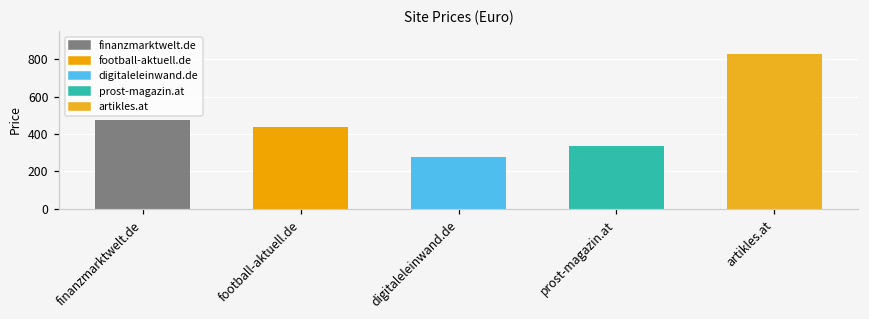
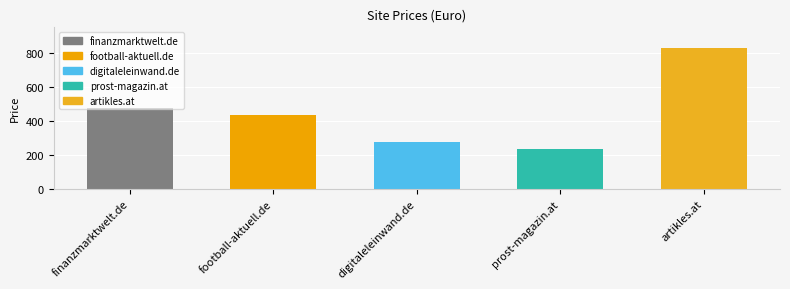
prost-magazin.at: 340 -> 230
